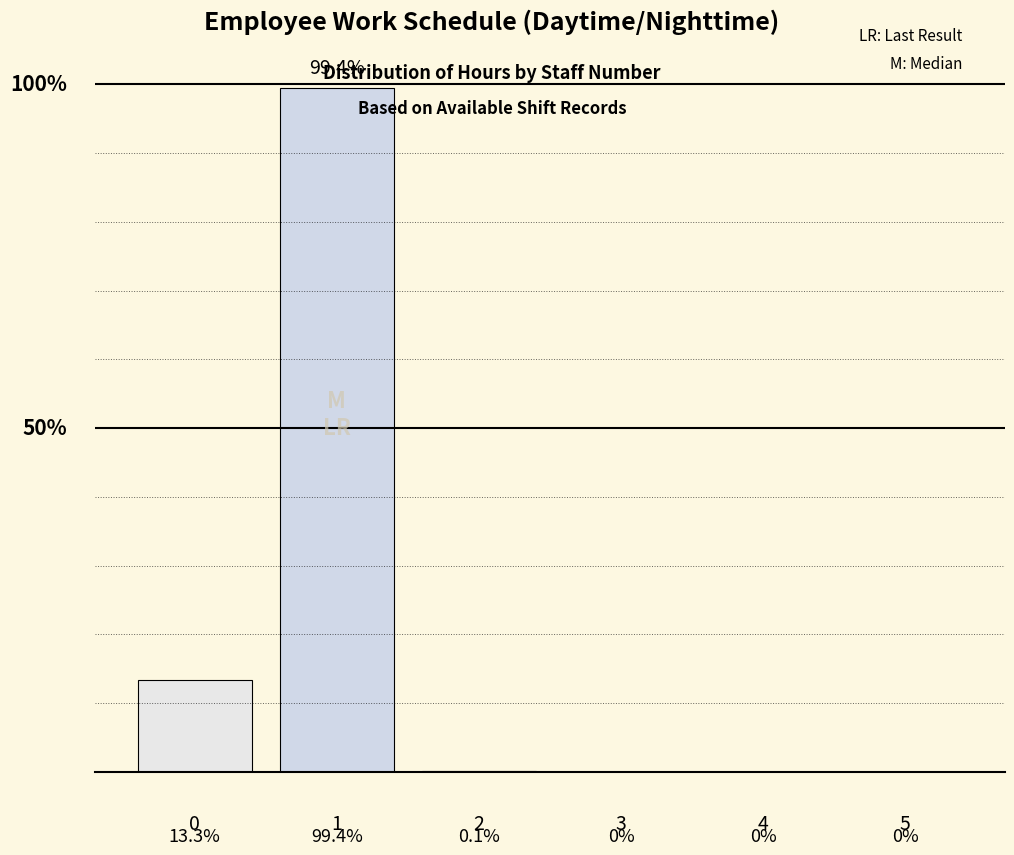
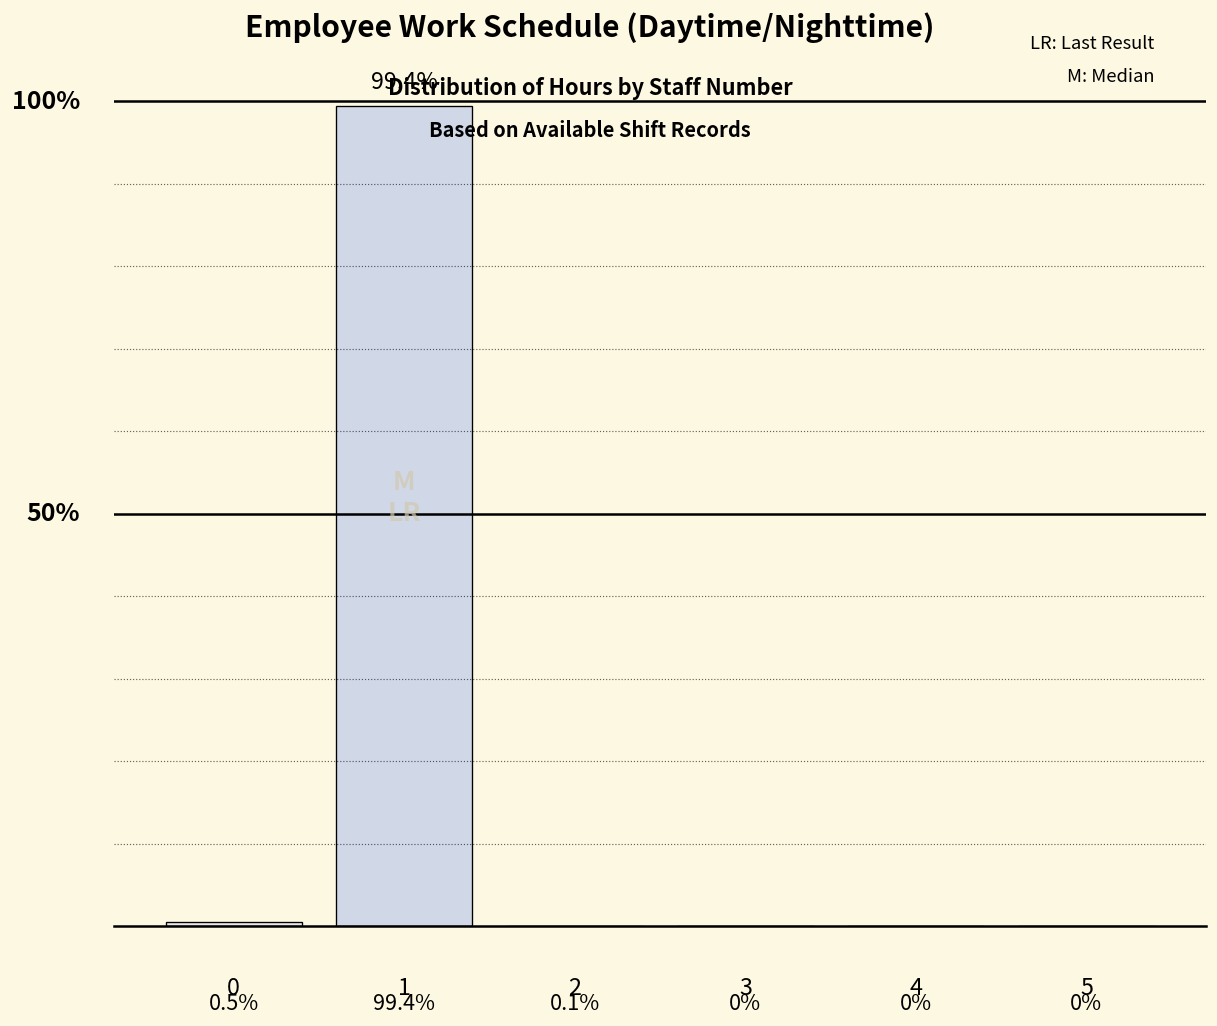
0: 13.3% -> 0.5%
